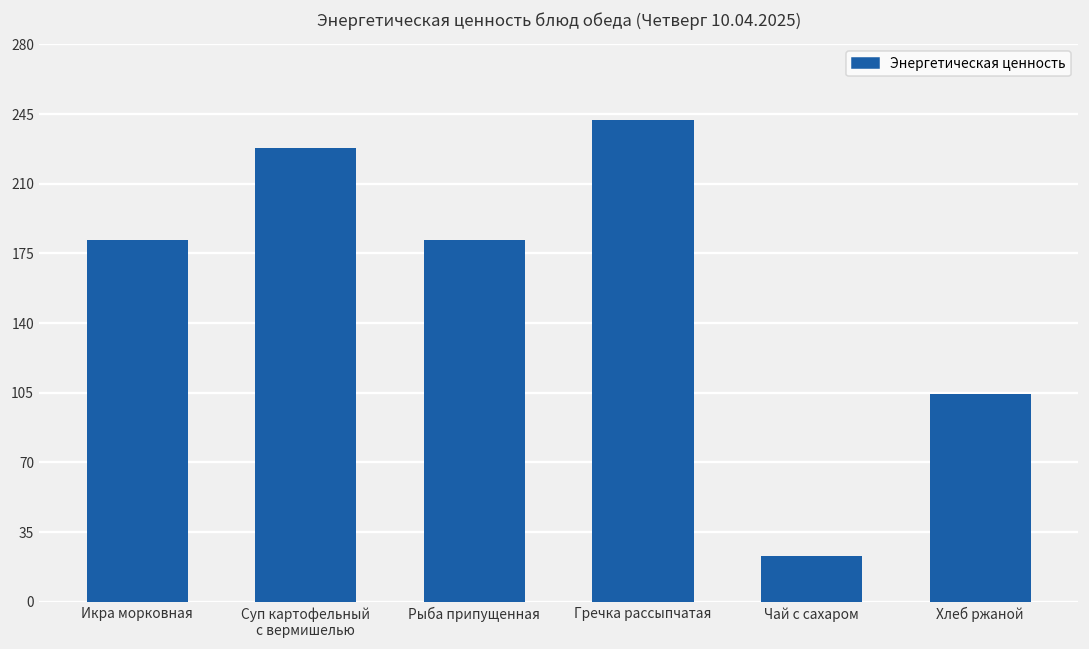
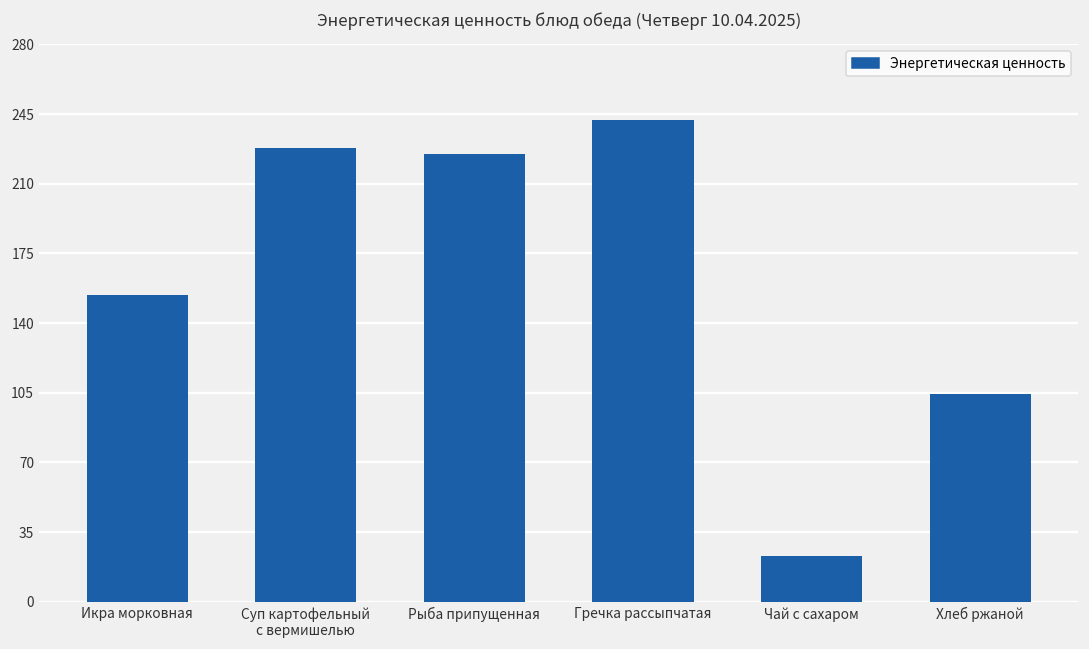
Икра морковная: 182 -> 154
Рыба припущенная: 182 -> 225
